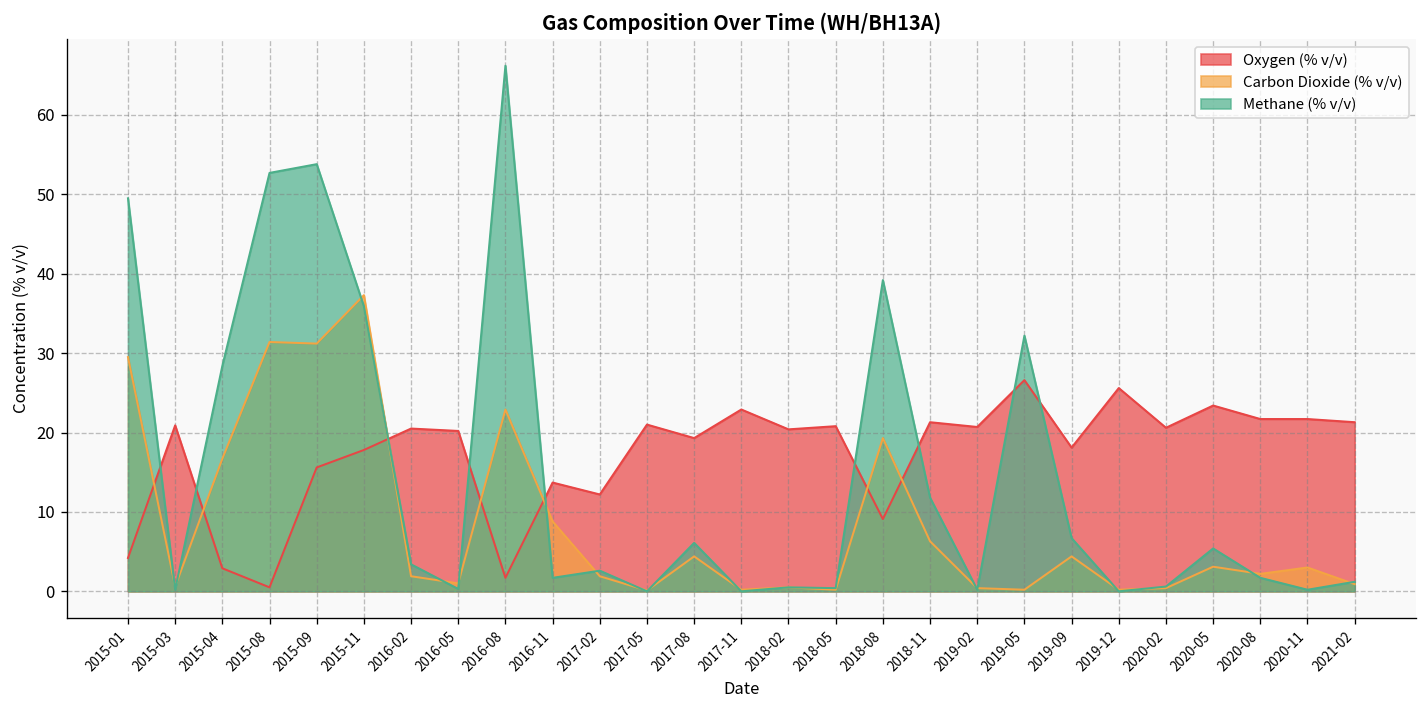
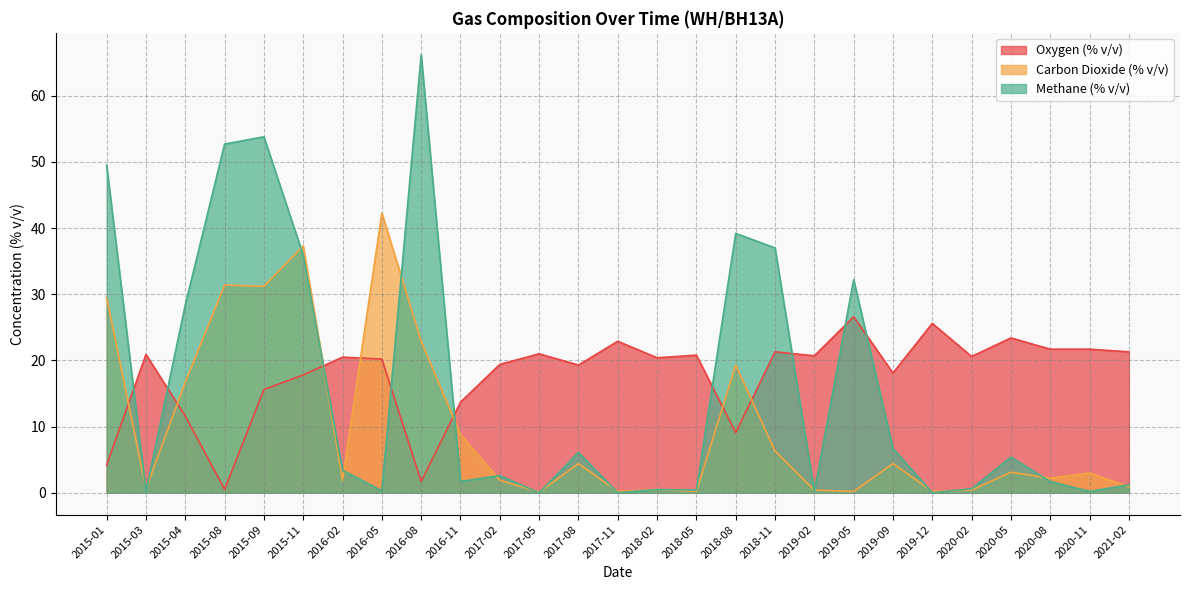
Oxygen (% v/v), 2015-04: 3 -> 12
Carbon Dioxide (% v/v), 2016-05: 1 -> 42
Oxygen (% v/v), 2017-02: 12 -> 19
Methane (% v/v), 2018-11: 12 -> 37
